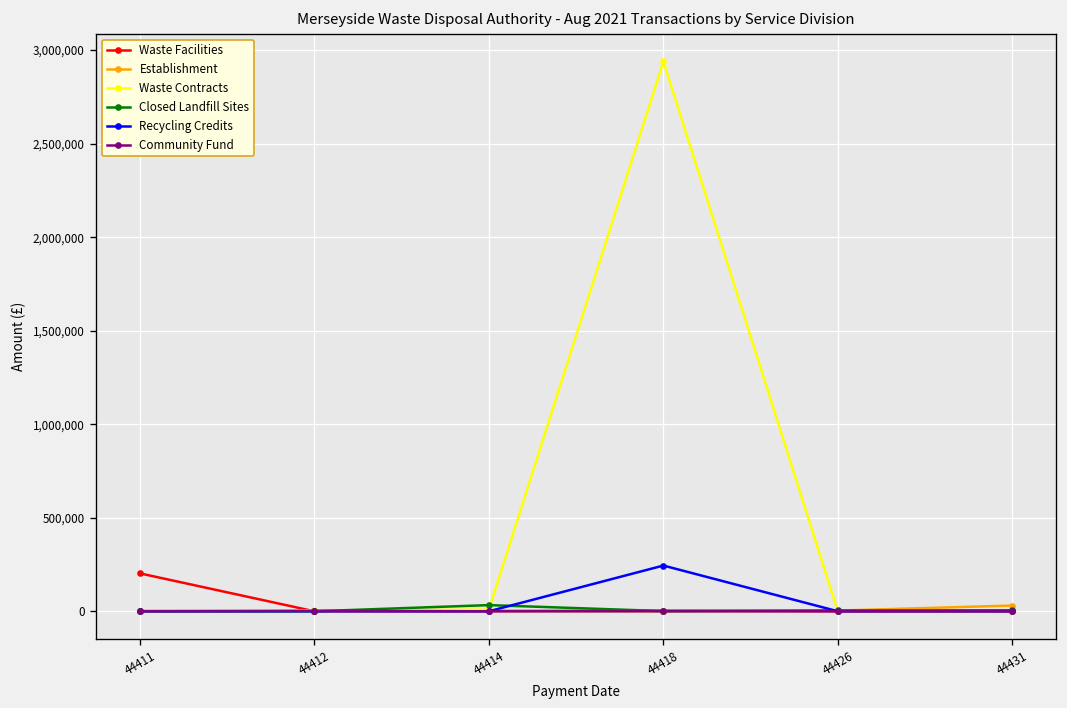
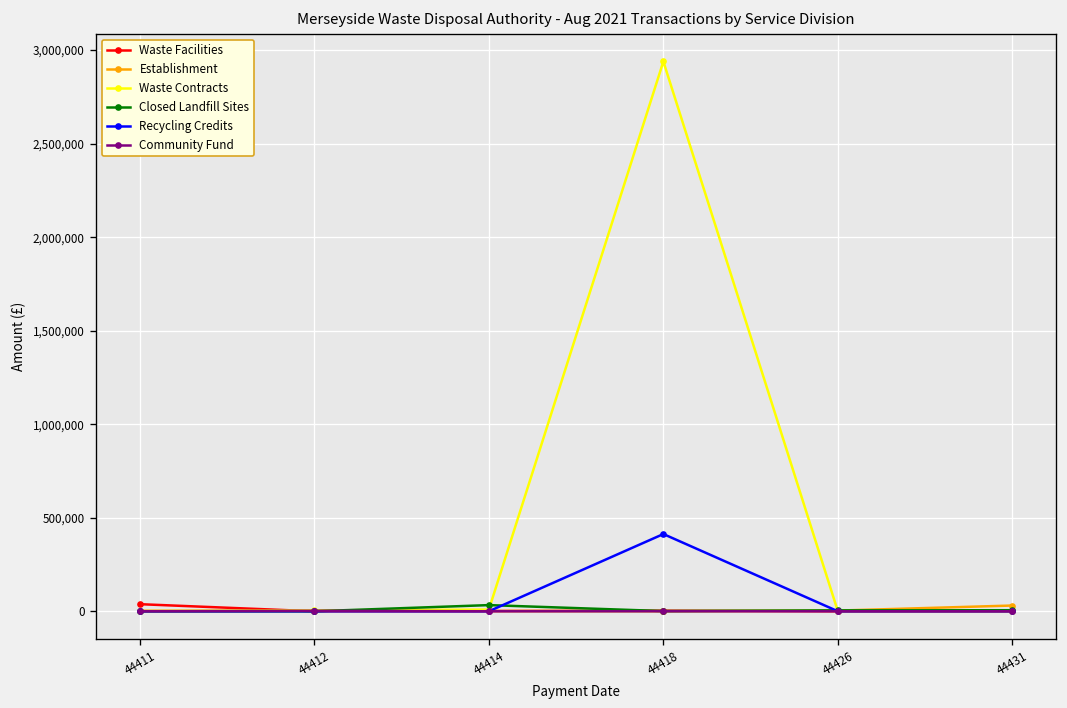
Waste Facilities, 44411: 200,000 -> 40,000
Recycling Credits, 44418: 240,000 -> 410,000
